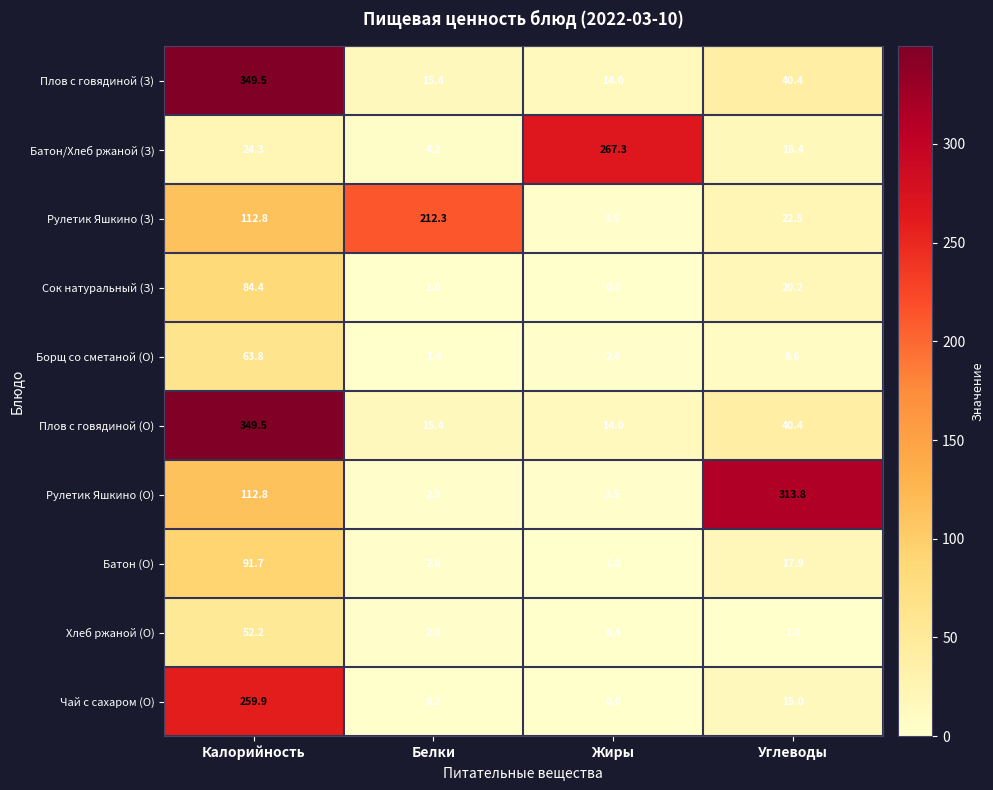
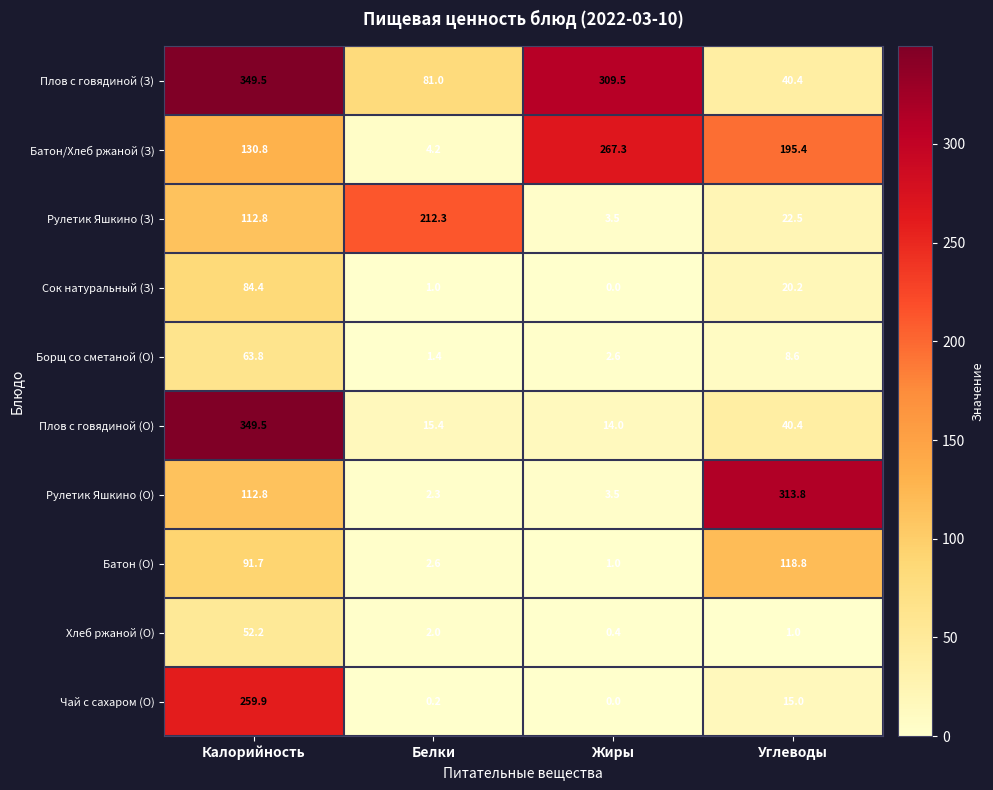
Плов с говядиной (З), Белки: 15.4 -> 81.0
Плов с говядиной (З), Жиры: 14.0 -> 309.5
Батон/Хлеб ржаной (З), Калорийность: 24.3 -> 130.8
Батон/Хлеб ржаной (З), Углеводы: 16.4 -> 195.4
Батон (О), Углеводы: 17.9 -> 118.8
